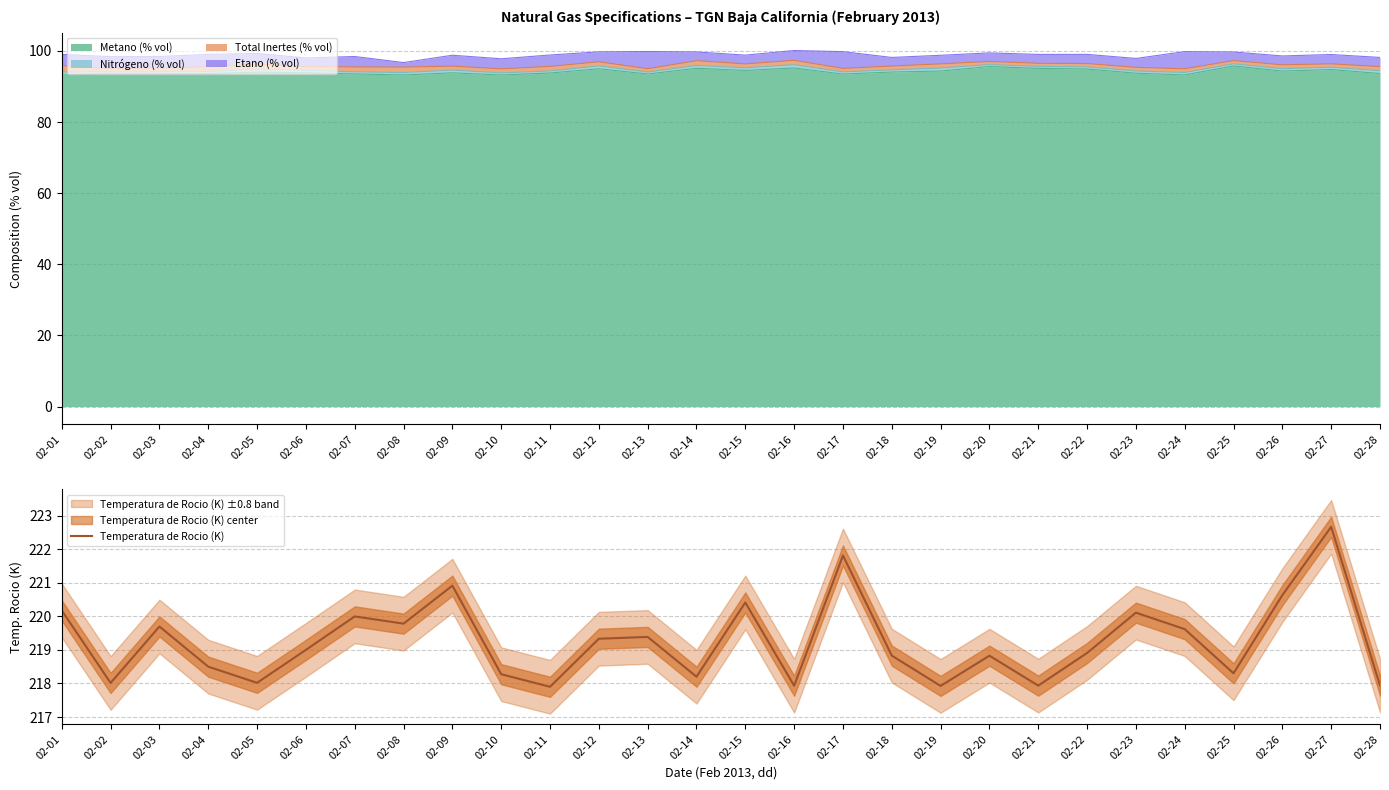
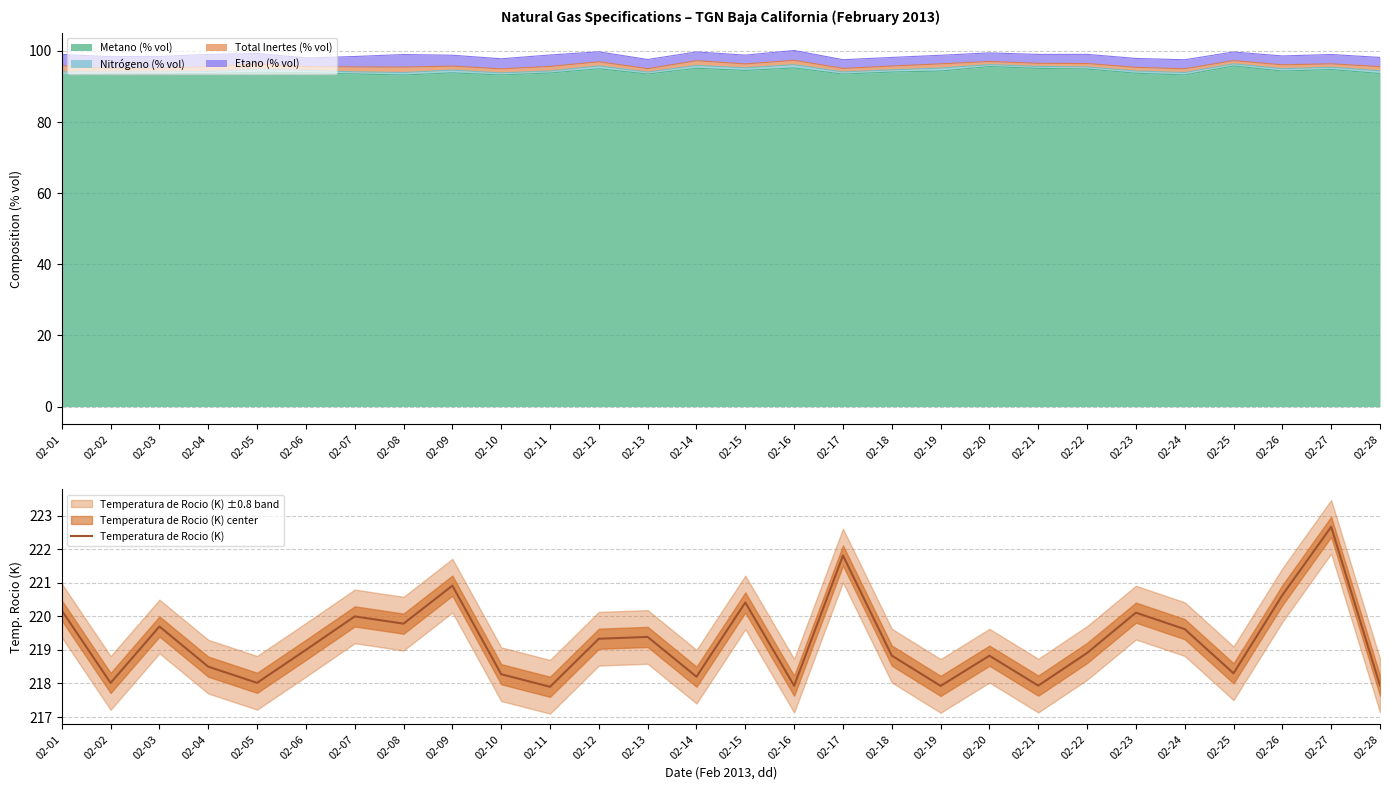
Natural Gas Specifications – TGN Baja California (February 2013), Etano (% vol), 02-08: 1 -> 4
Natural Gas Specifications – TGN Baja California (February 2013), Etano (% vol), 02-13: 5 -> 3
Natural Gas Specifications – TGN Baja California (February 2013), Etano (% vol), 02-17: 5 -> 2
Natural Gas Specifications – TGN Baja California (February 2013), Etano (% vol), 02-24: 5 -> 3
